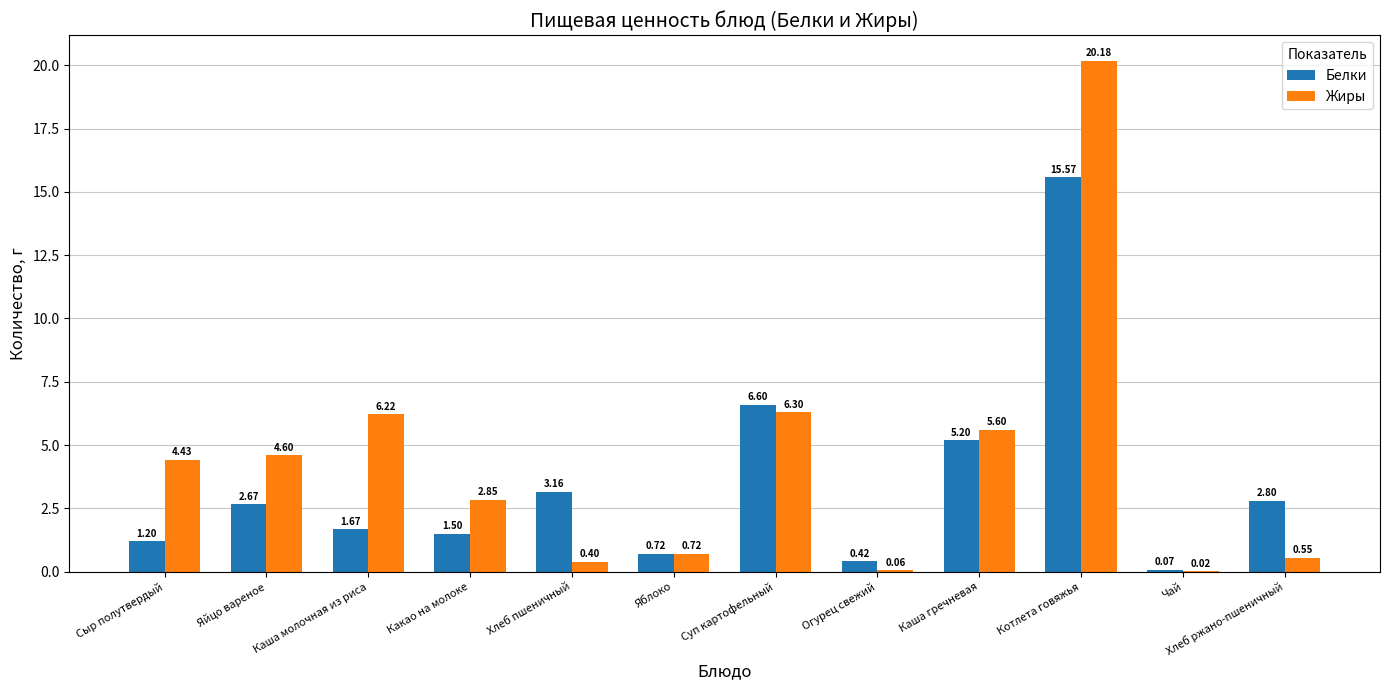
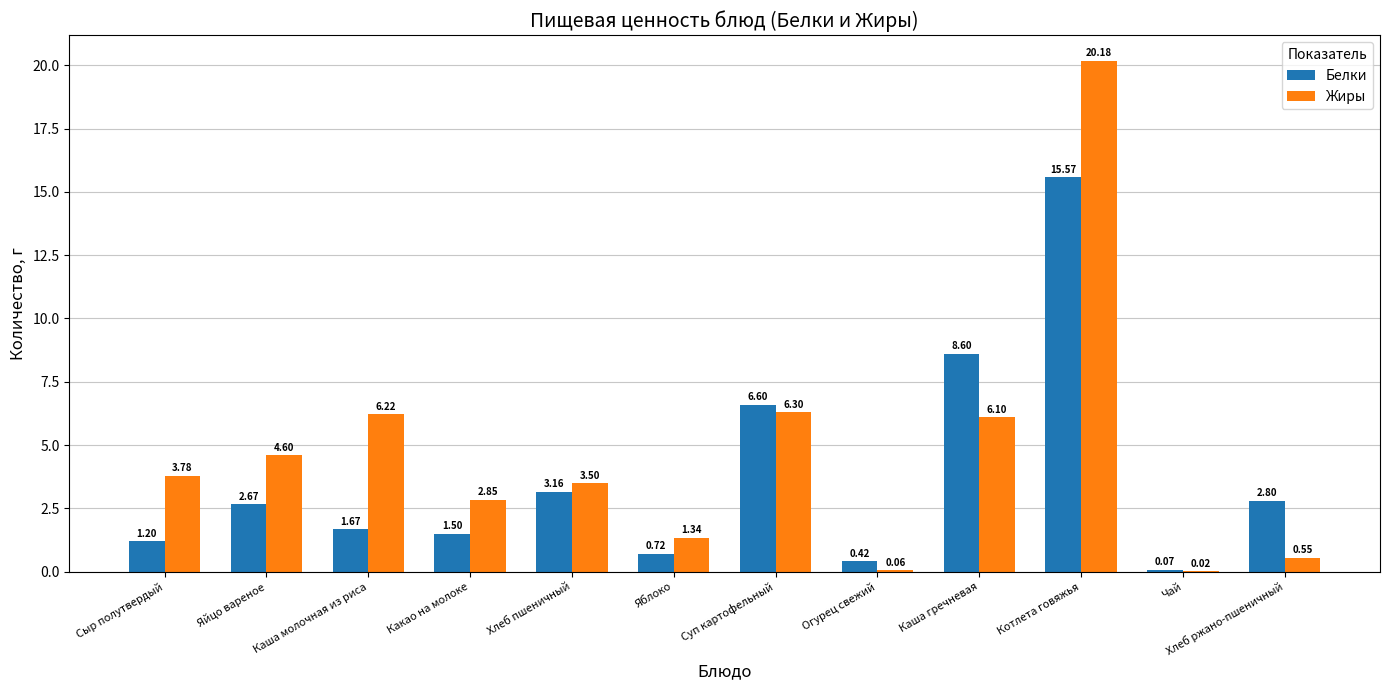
Жиры, Сыр полутвердый: 4.43 -> 3.78
Жиры, Хлеб пшеничный: 0.40 -> 3.50
Жиры, Яблоко: 0.72 -> 1.34
Белки, Каша гречневая: 5.20 -> 8.60
Жиры, Каша гречневая: 5.60 -> 6.10
